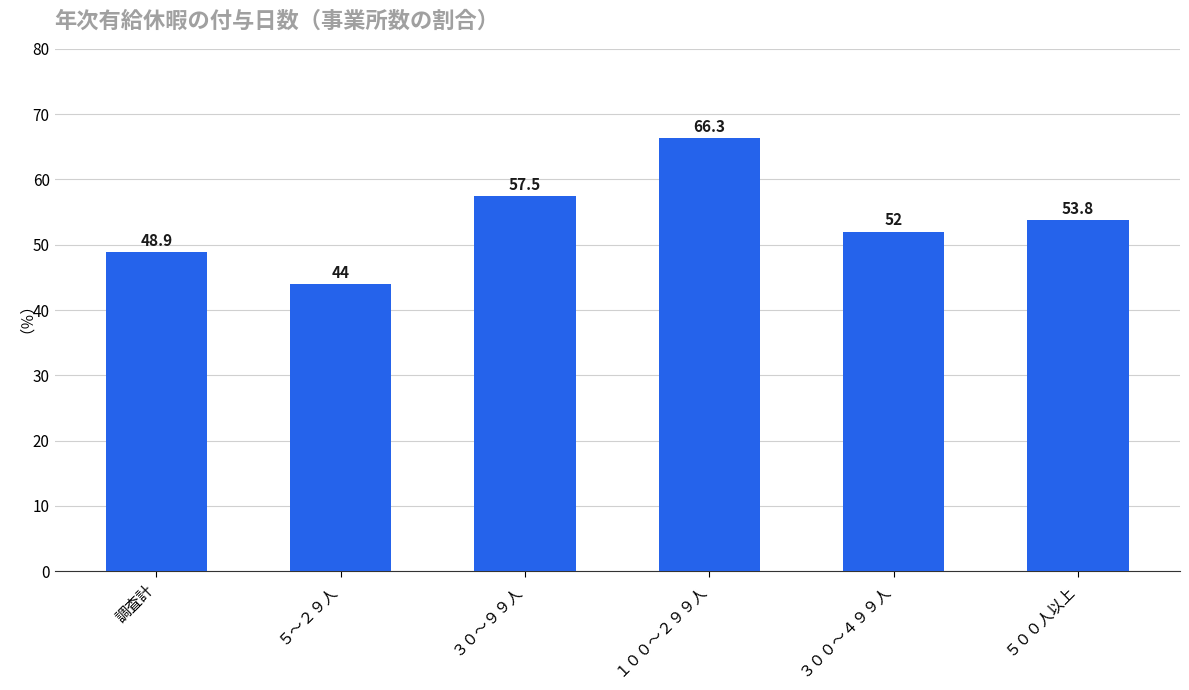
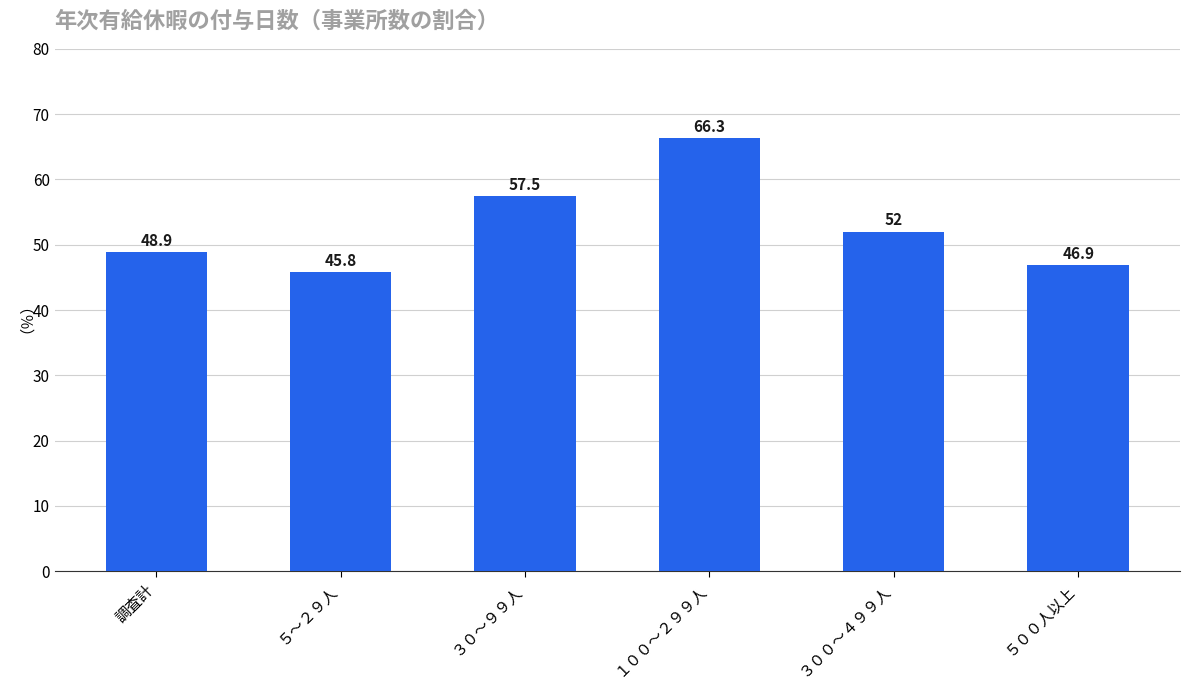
５～２９人: 44 -> 45.8
５００人以上: 53.8 -> 46.9
